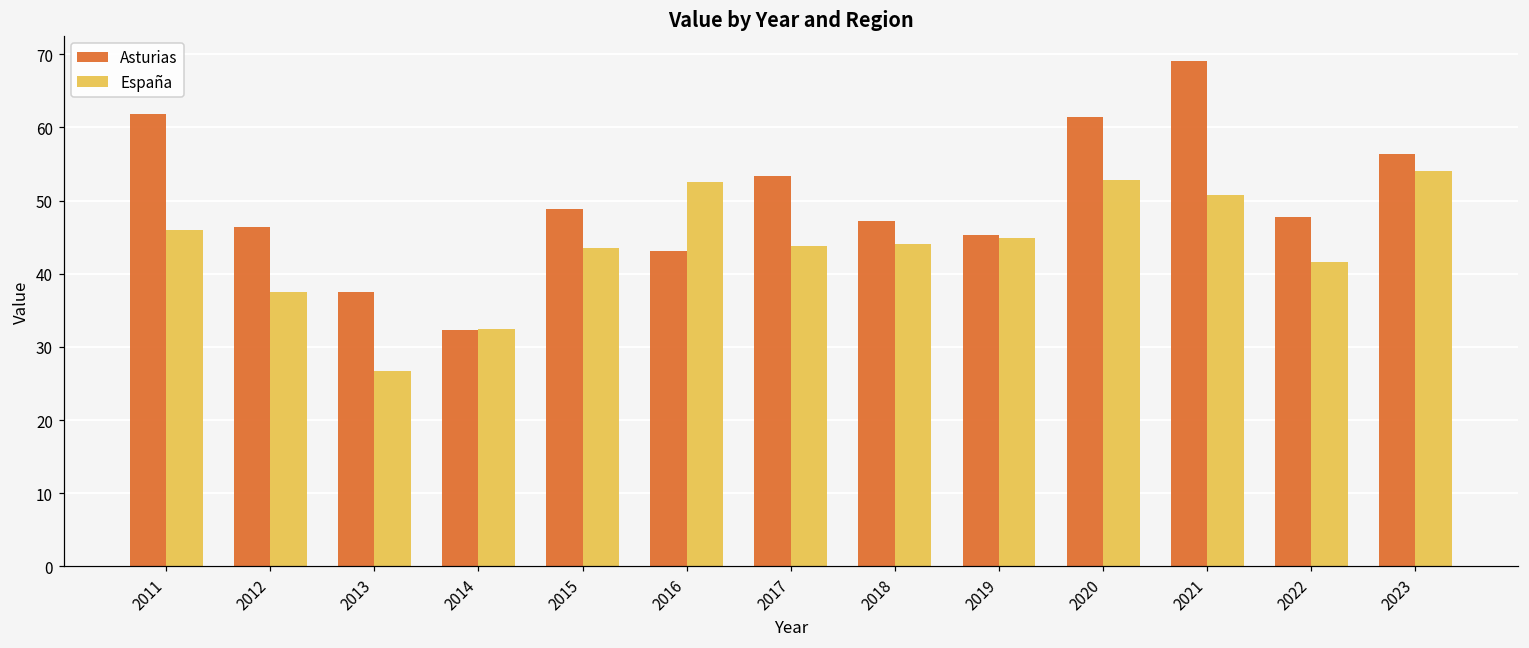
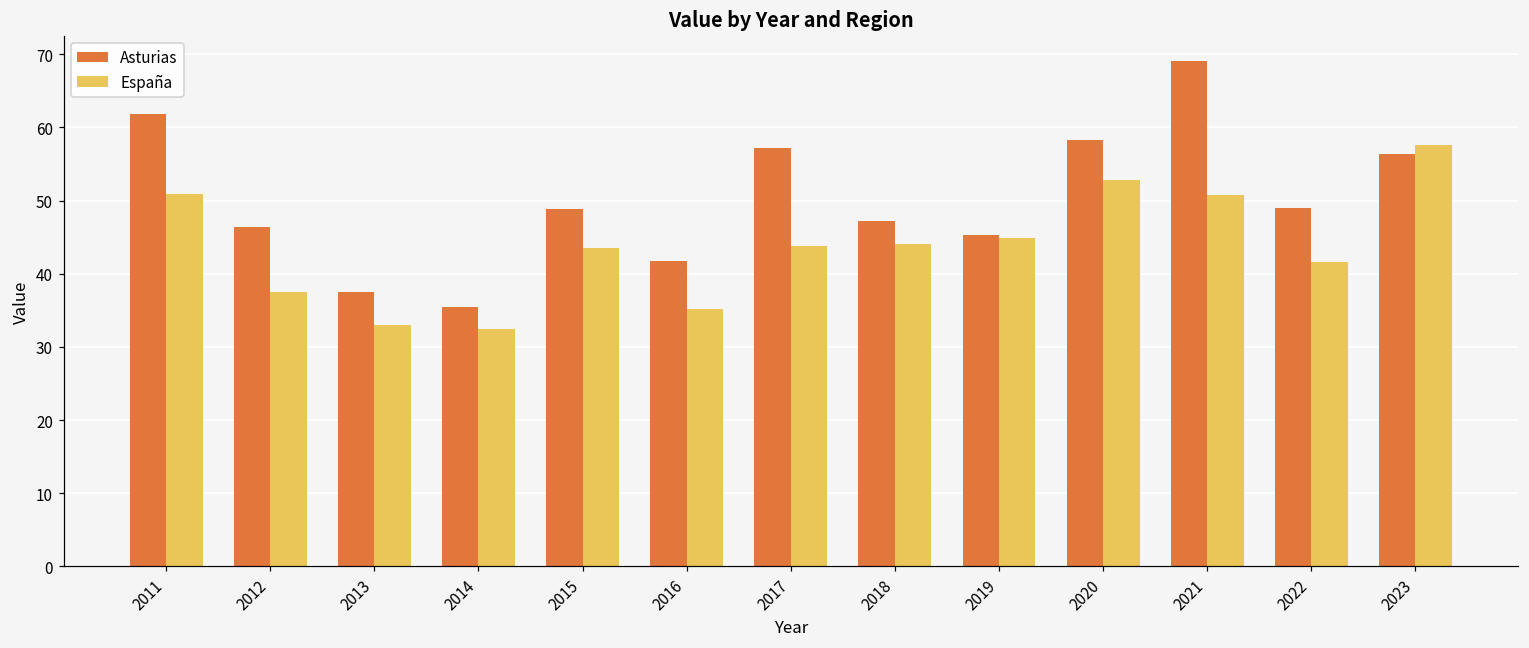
España, 2011: 46 -> 51
España, 2013: 27 -> 33
Asturias, 2014: 32 -> 35
Asturias, 2016: 43 -> 42
España, 2016: 53 -> 35
Asturias, 2017: 53 -> 57
Asturias, 2020: 61 -> 58
Asturias, 2022: 48 -> 49
España, 2023: 54 -> 58
